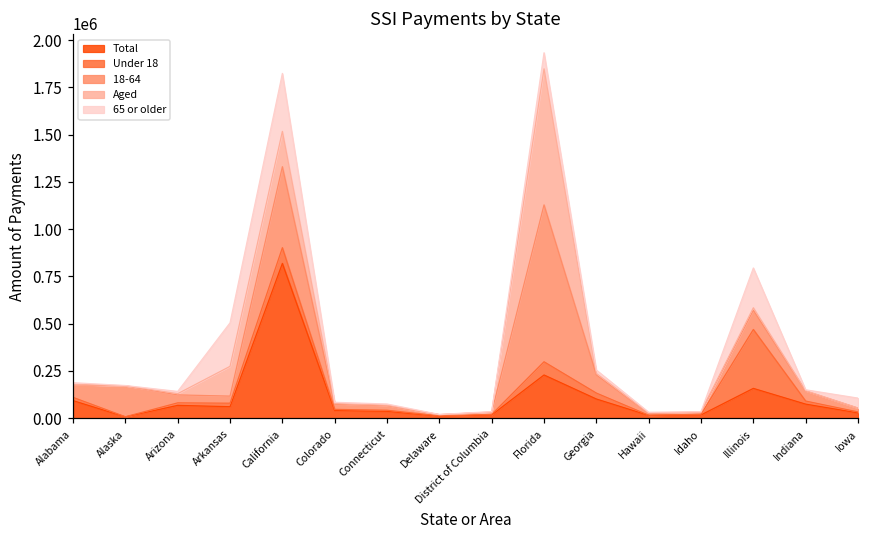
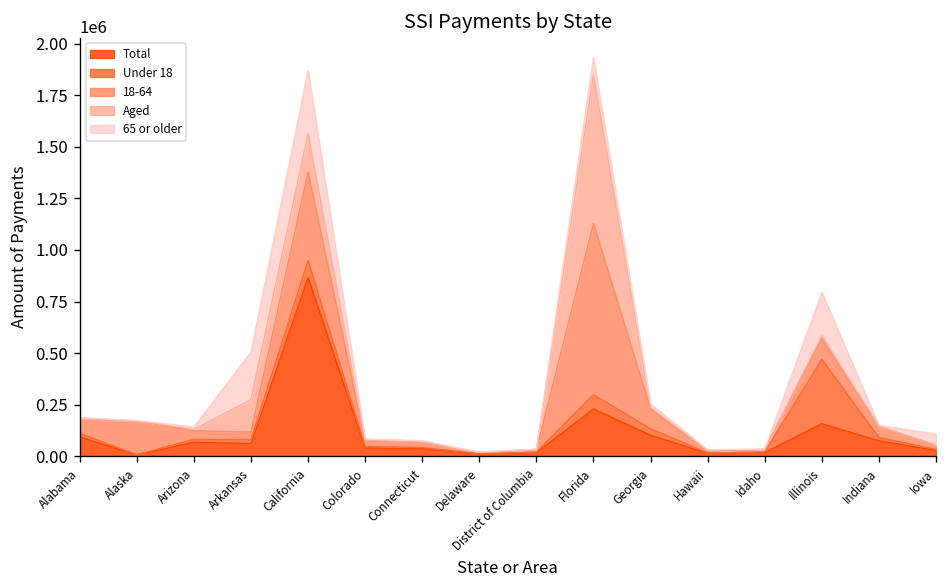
Total, California: 820000 -> 870000
